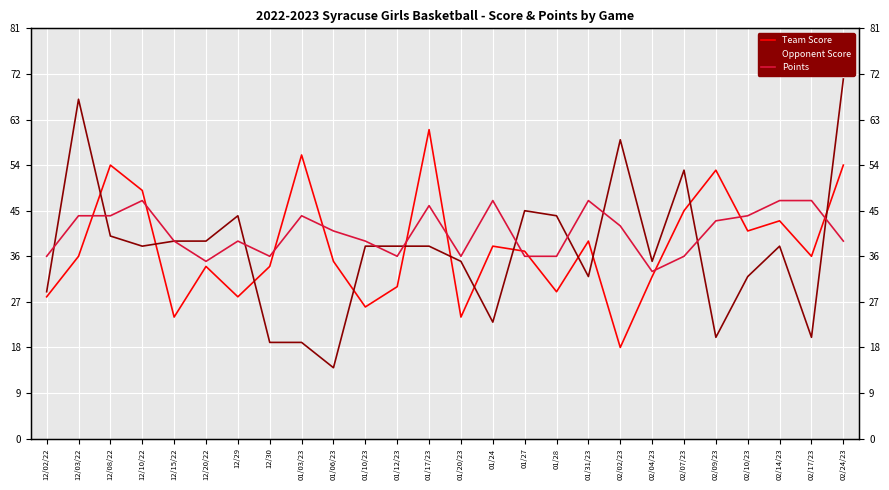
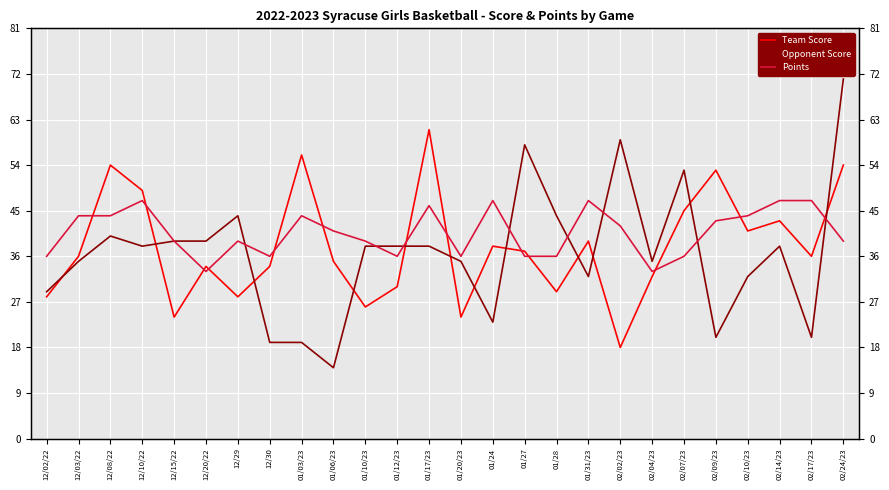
Opponent Score, 12/03/22: 67 -> 35
Points, 12/20/22: 35 -> 33
Opponent Score, 01/27: 45 -> 58
